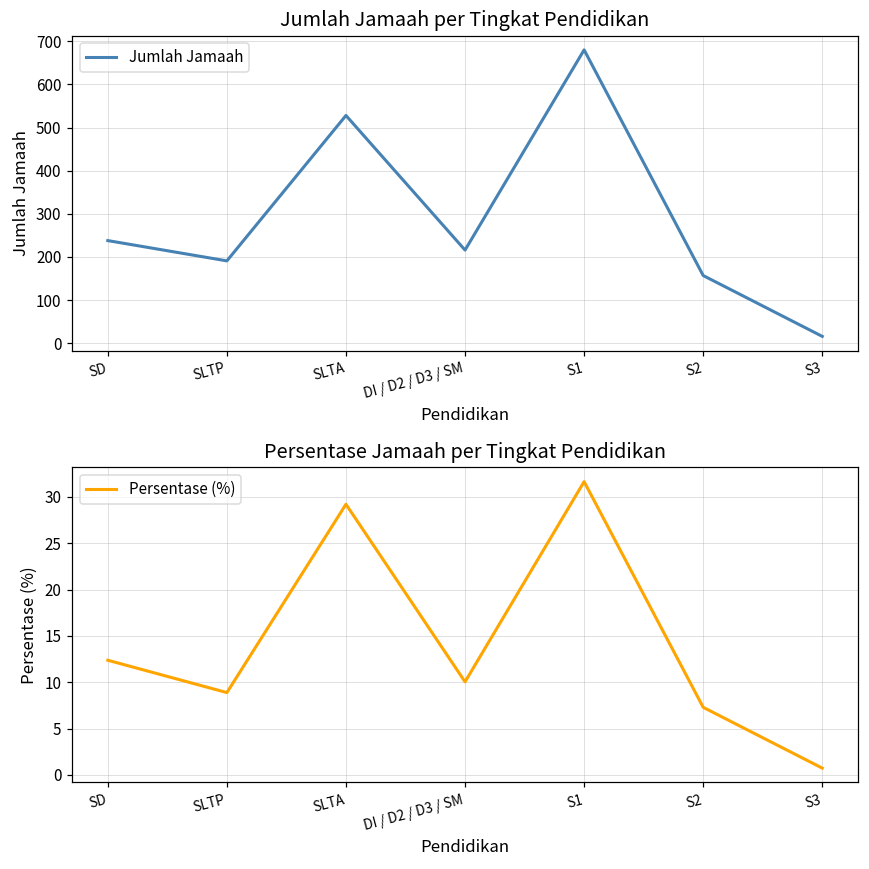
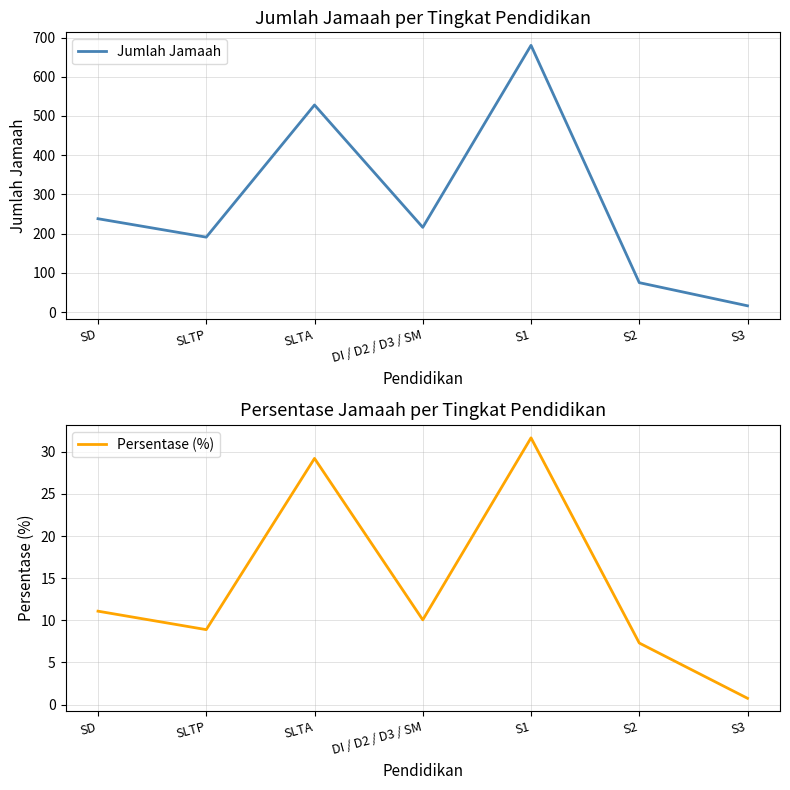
Jumlah Jamaah per Tingkat Pendidikan, S2: 160 -> 80
Persentase Jamaah per Tingkat Pendidikan, SD: 12 -> 11
